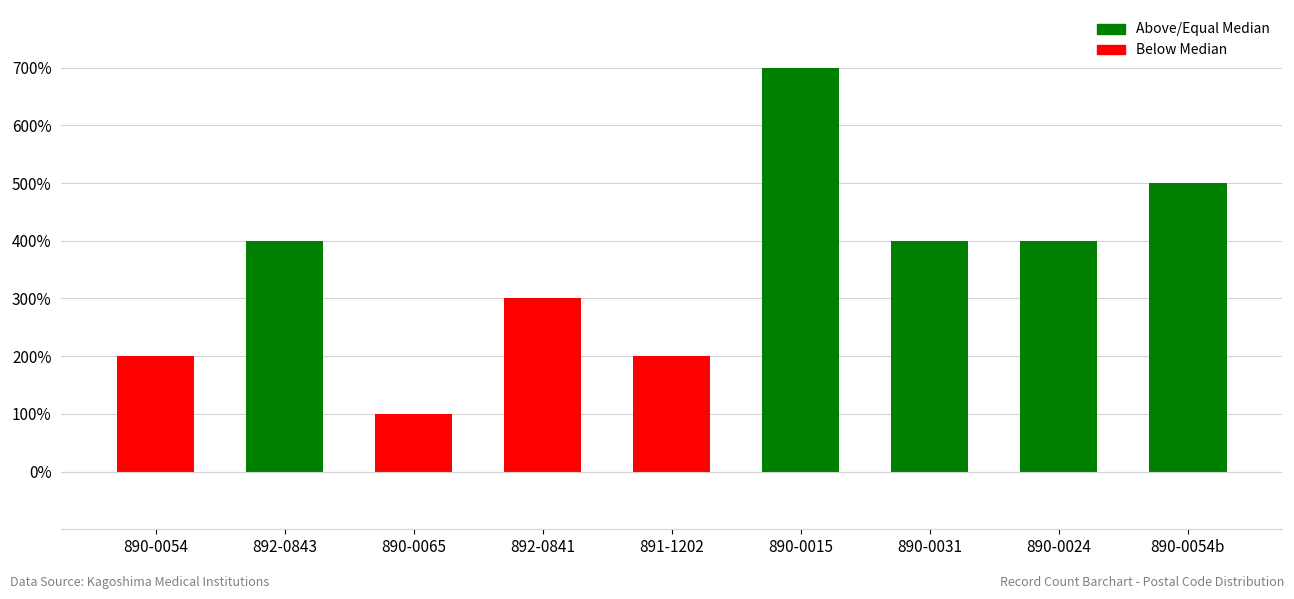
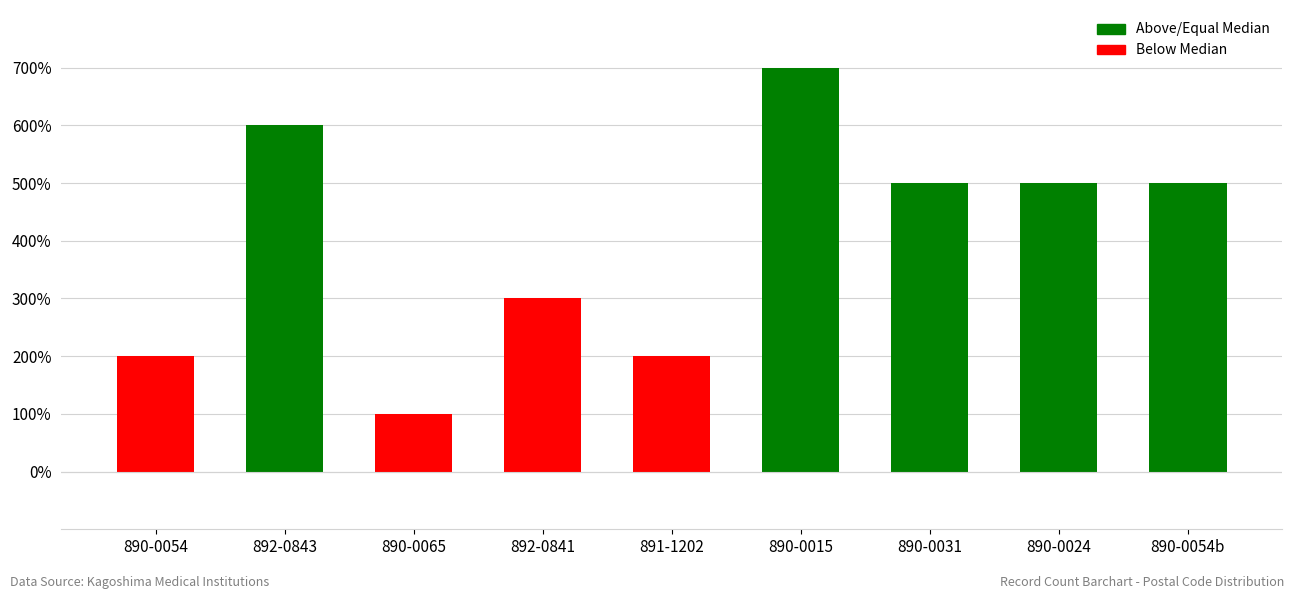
892-0843: 400% -> 600%
890-0031: 400% -> 500%
890-0024: 400% -> 500%
